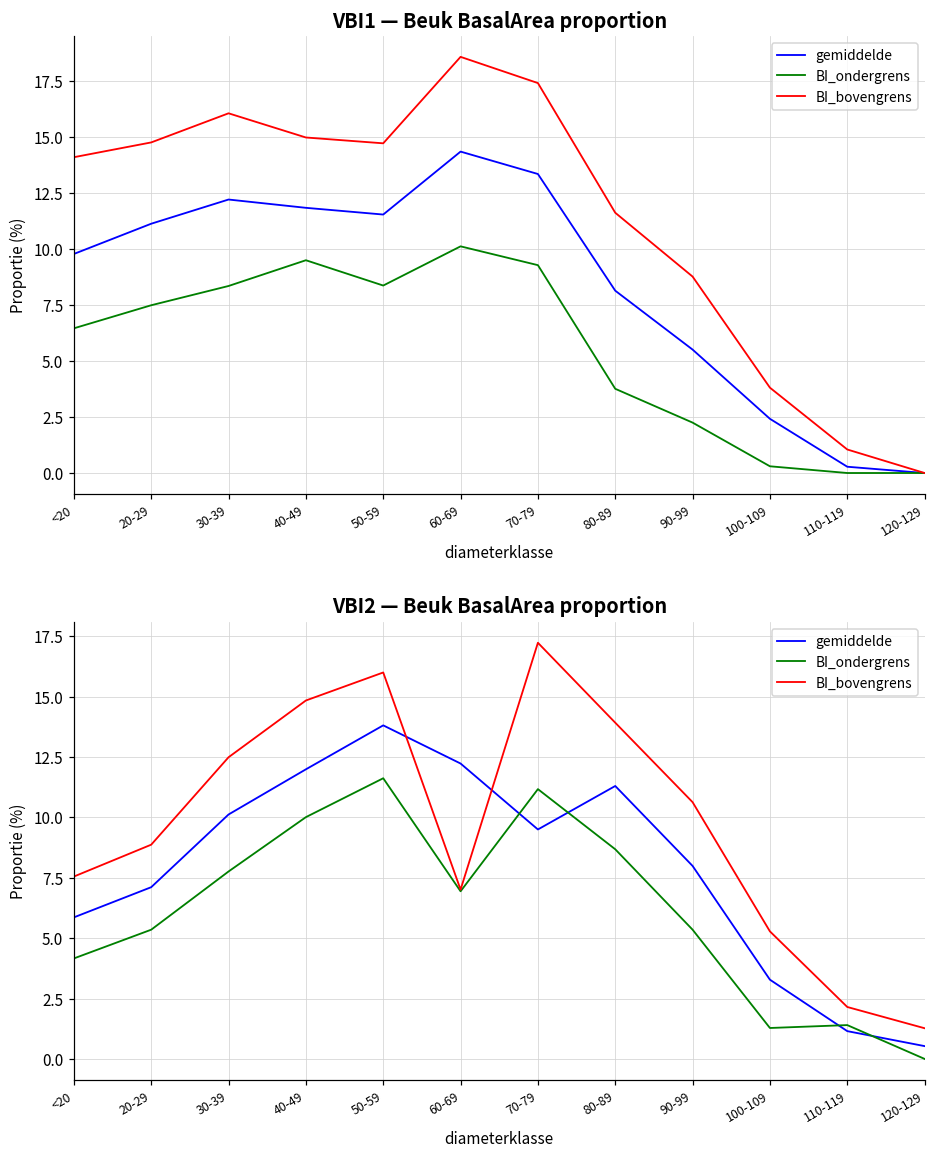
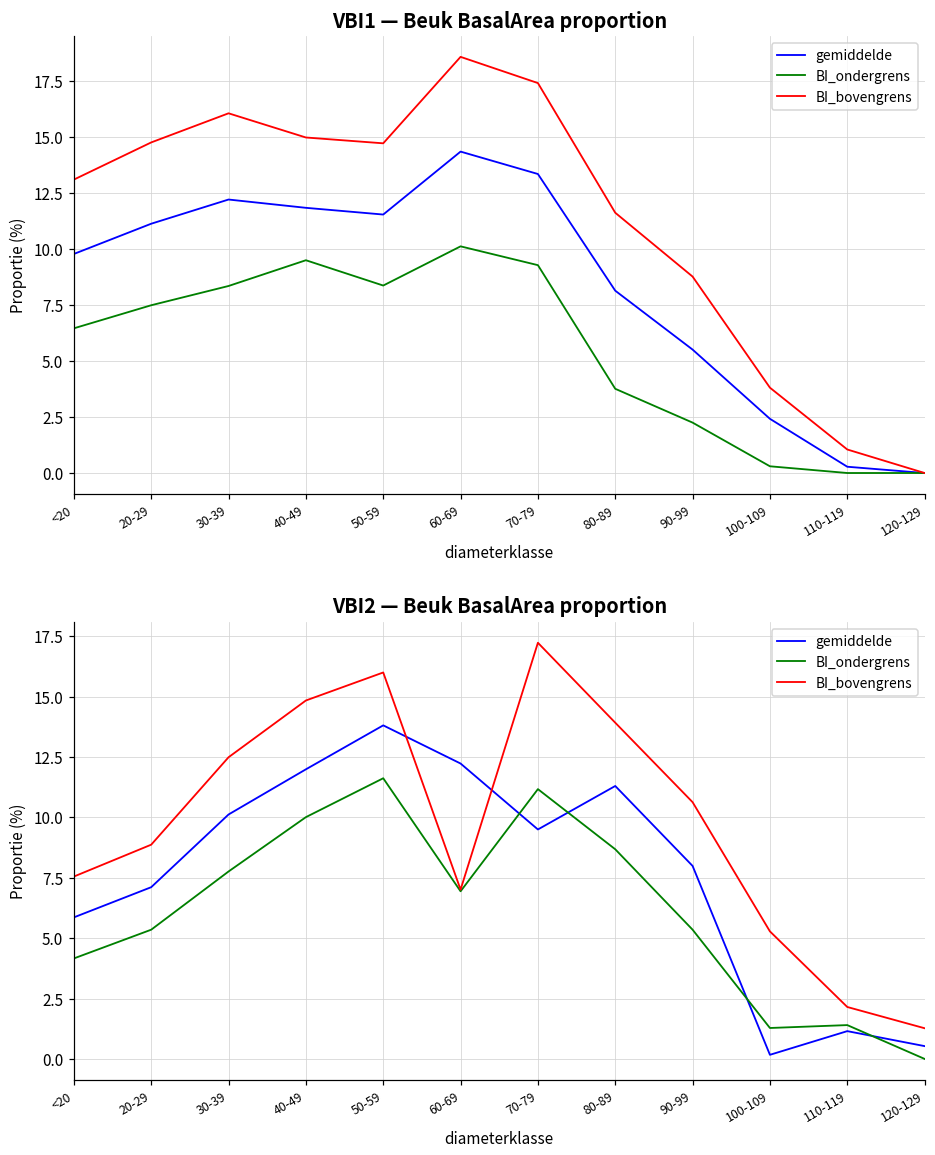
VBI1 — Beuk BasalArea proportion, BI_bovengrens, <20: 14.1 -> 13.1
VBI2 — Beuk BasalArea proportion, gemiddelde, 100-109: 3.3 -> 0.2
